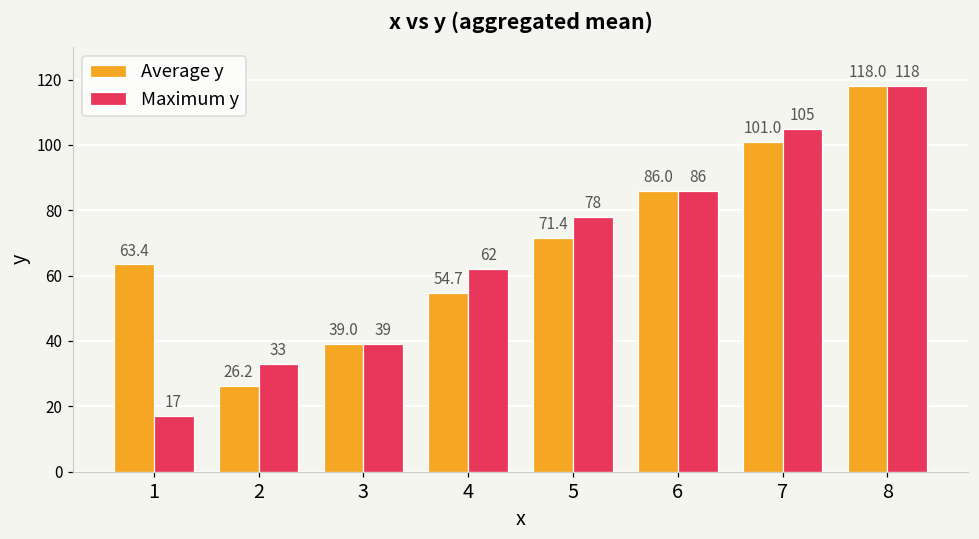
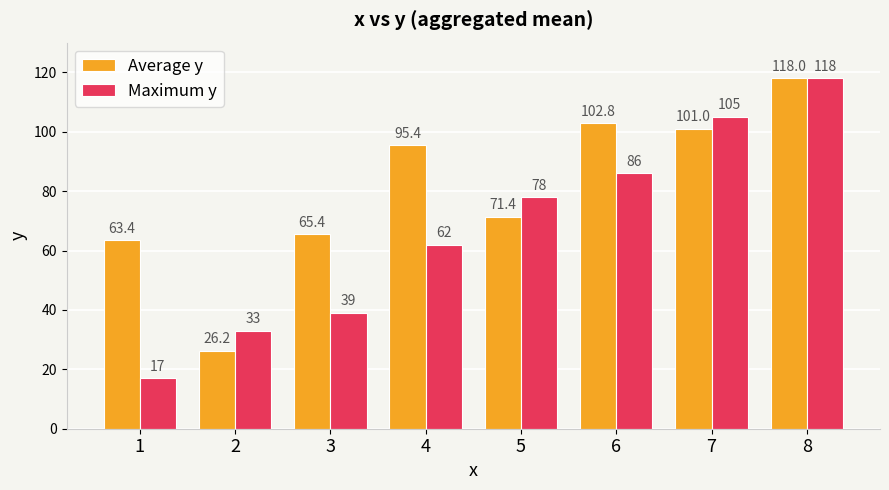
Average y, 3: 39.0 -> 65.4
Average y, 4: 54.7 -> 95.4
Average y, 6: 86.0 -> 102.8
